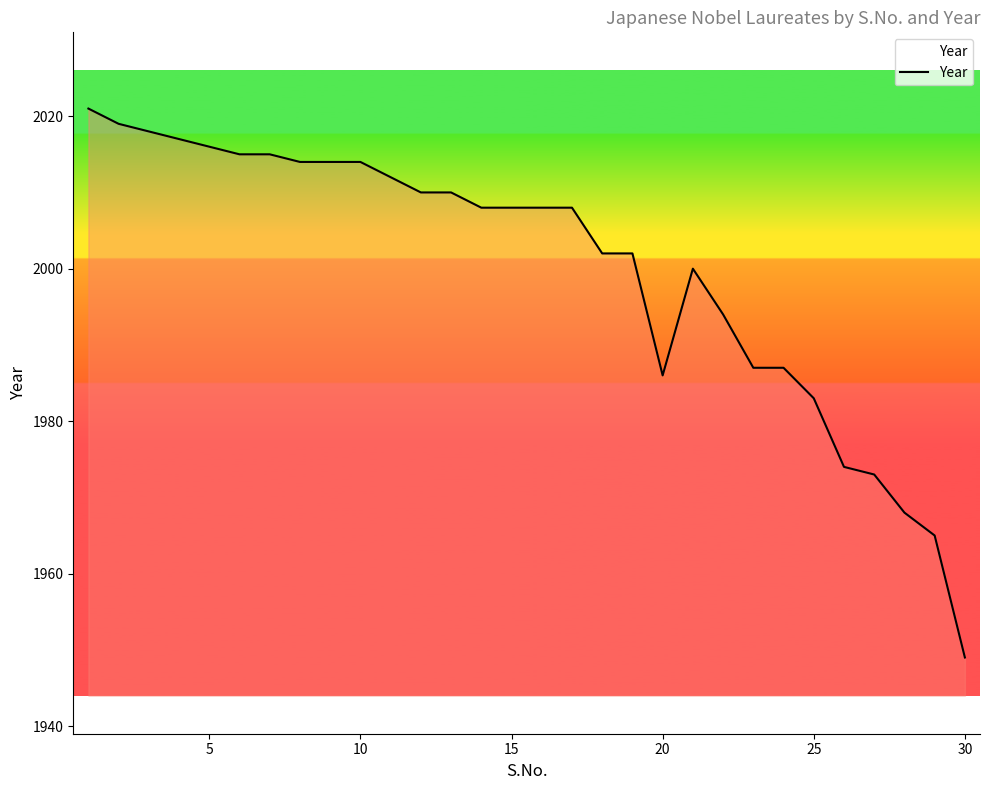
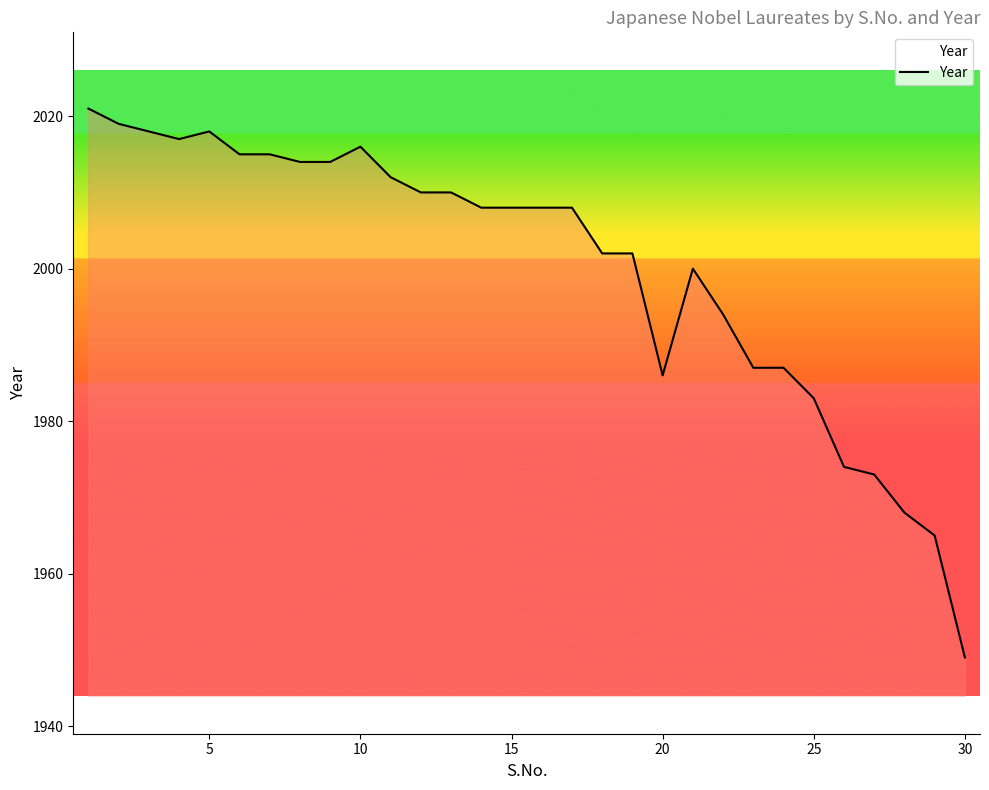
5: 2016 -> 2018
10: 2014 -> 2016
